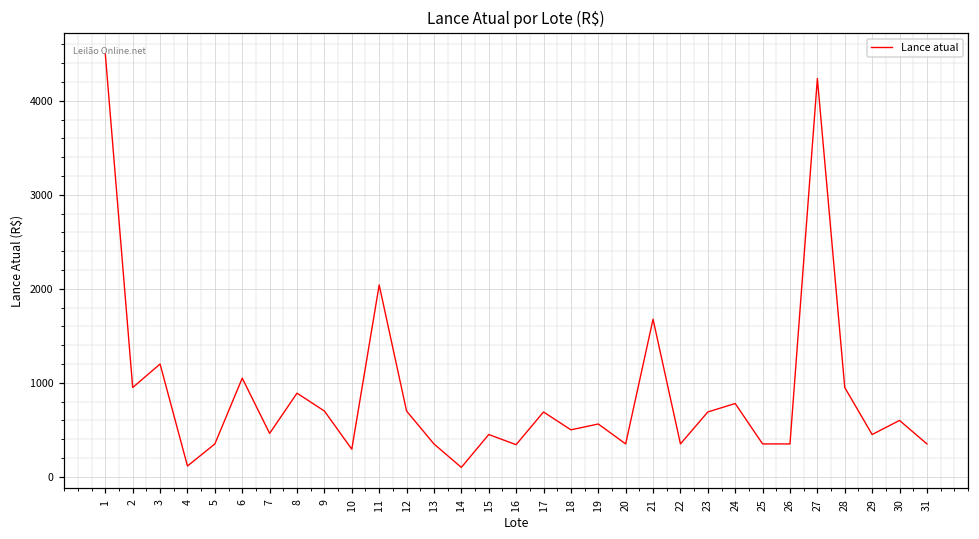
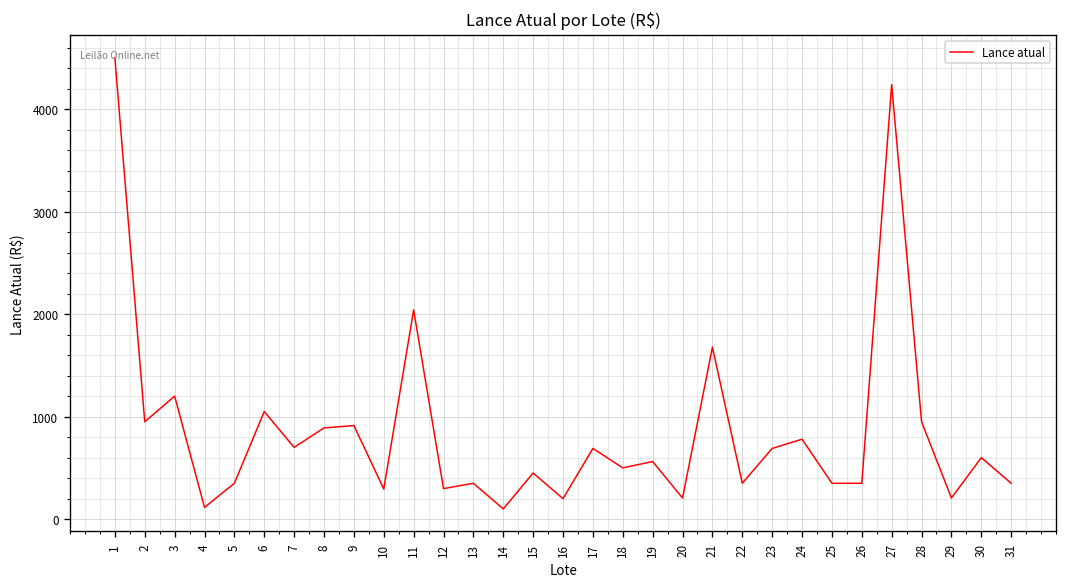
7: 500 -> 700
9: 700 -> 900
12: 700 -> 300
16: 300 -> 200
20: 400 -> 200
29: 500 -> 200
